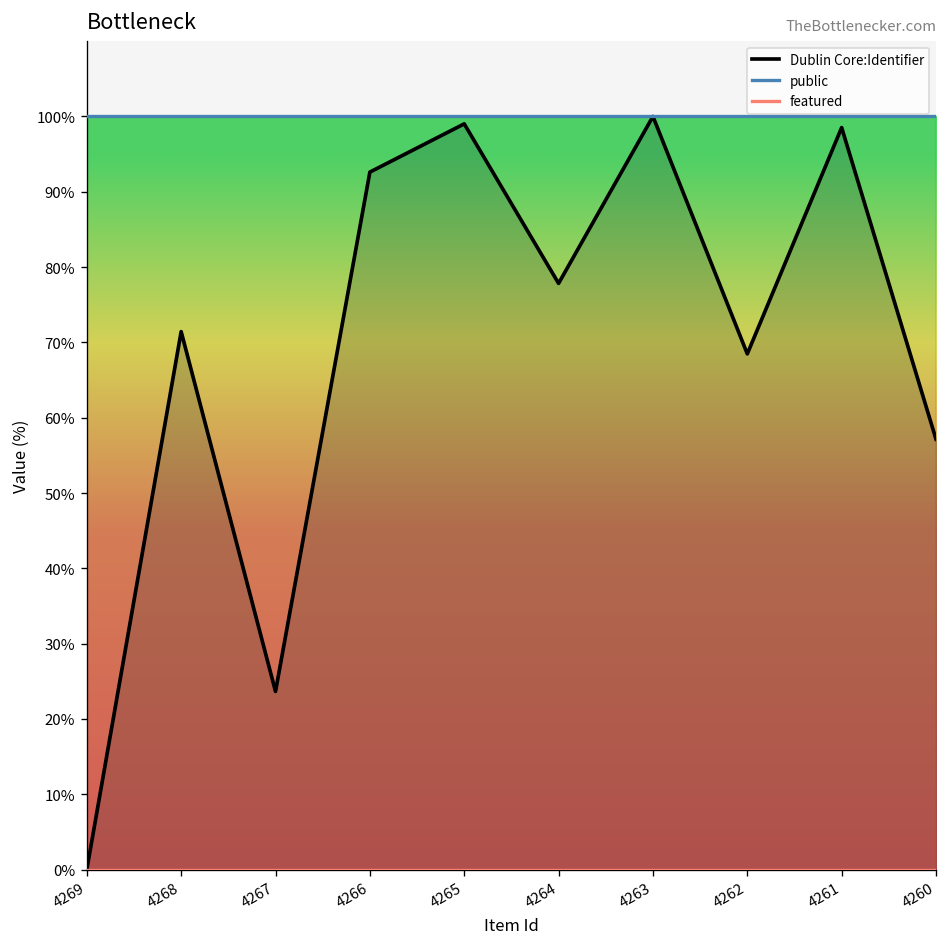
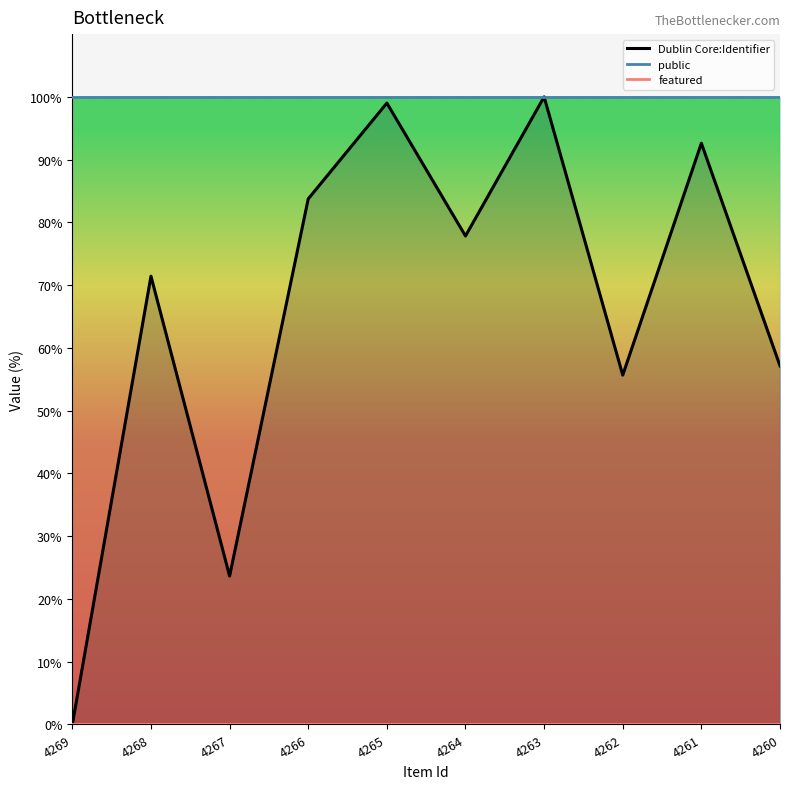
Dublin Core:Identifier, 4266: 93% -> 84%
Dublin Core:Identifier, 4262: 68% -> 56%
Dublin Core:Identifier, 4261: 99% -> 93%
